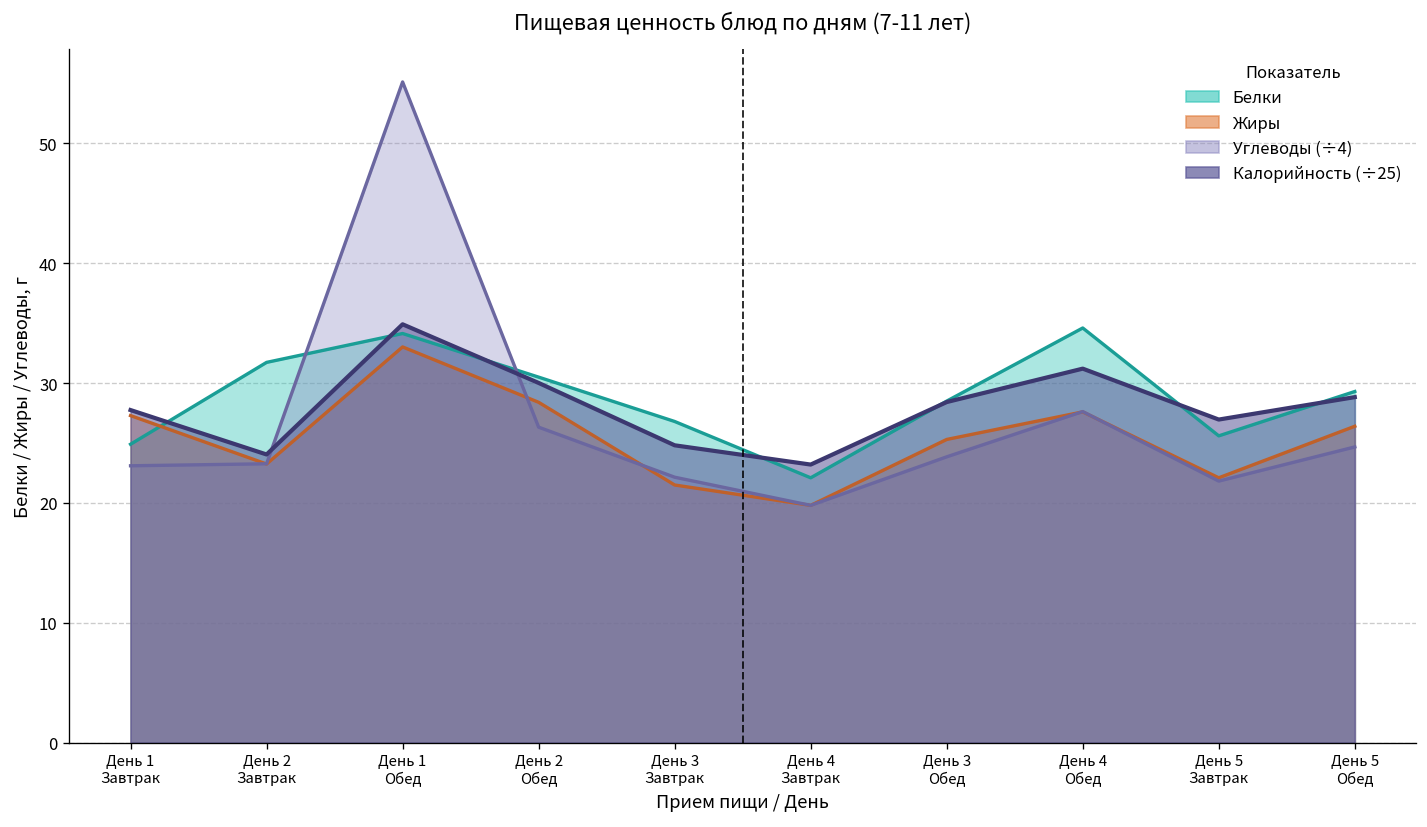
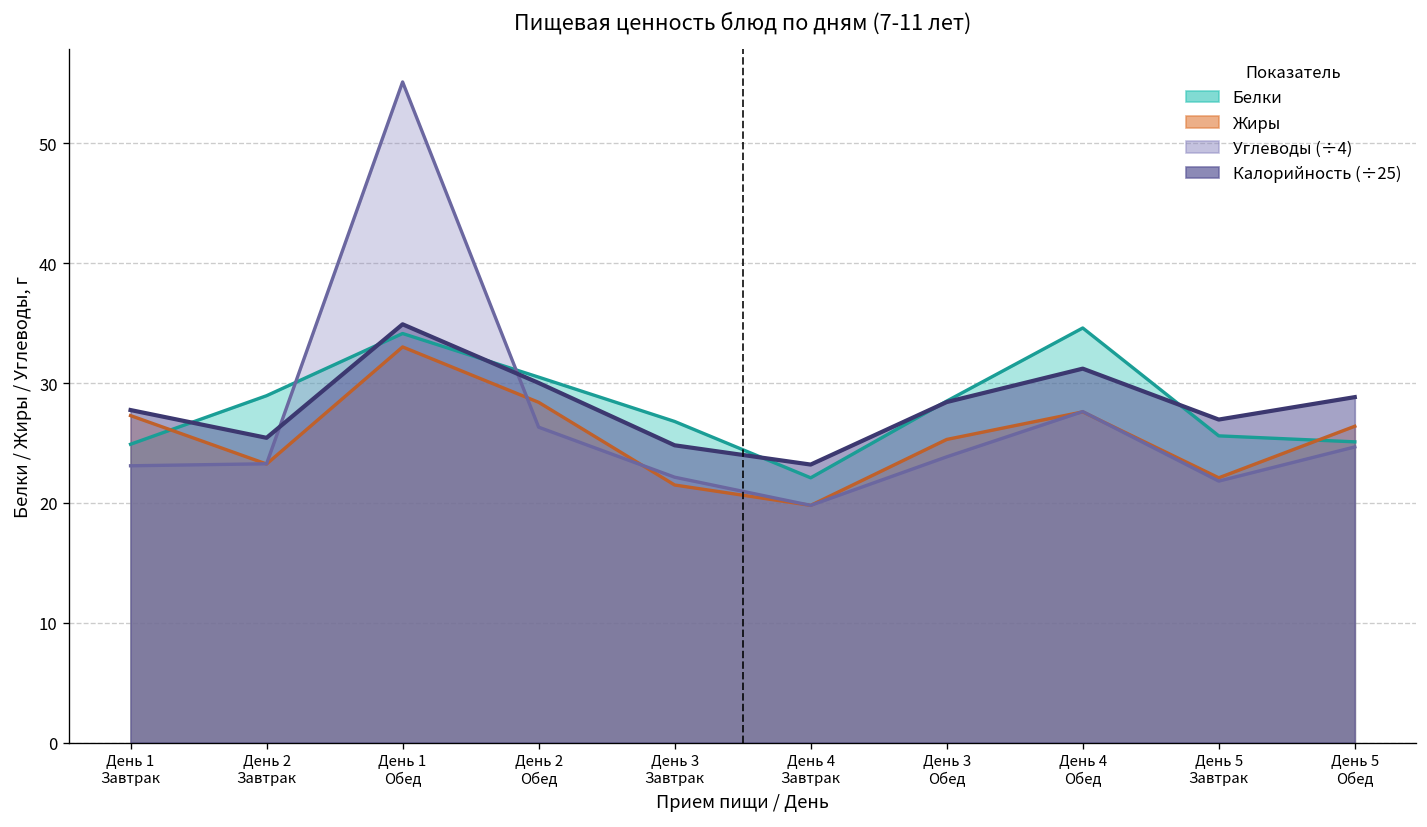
Белки, День 2 Завтрак: 32 -> 29
Калорийность (÷25), День 2 Завтрак: 24 -> 25
Белки, День 5 Обед: 29 -> 25
